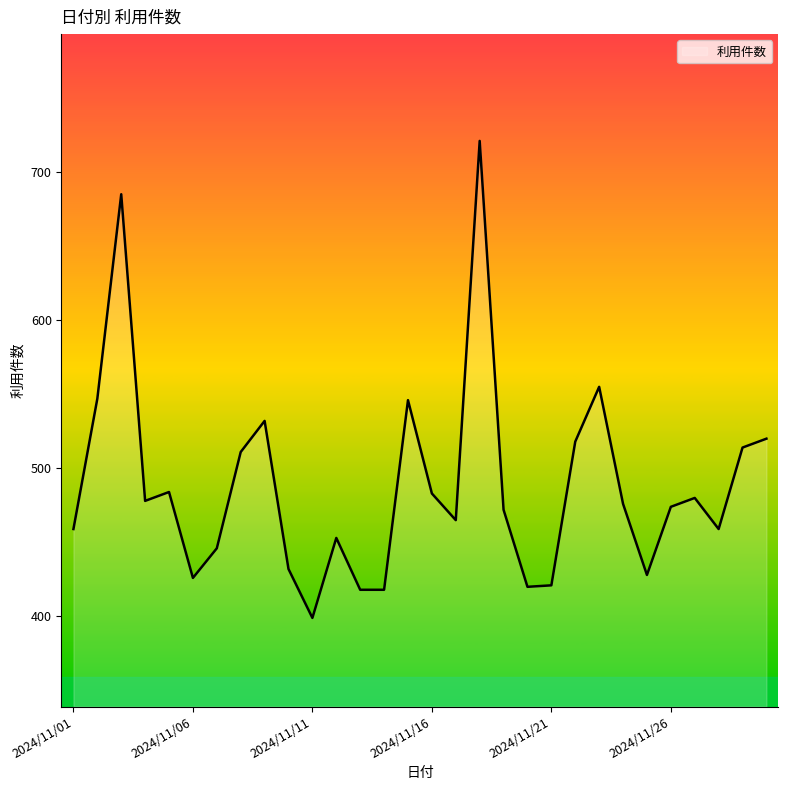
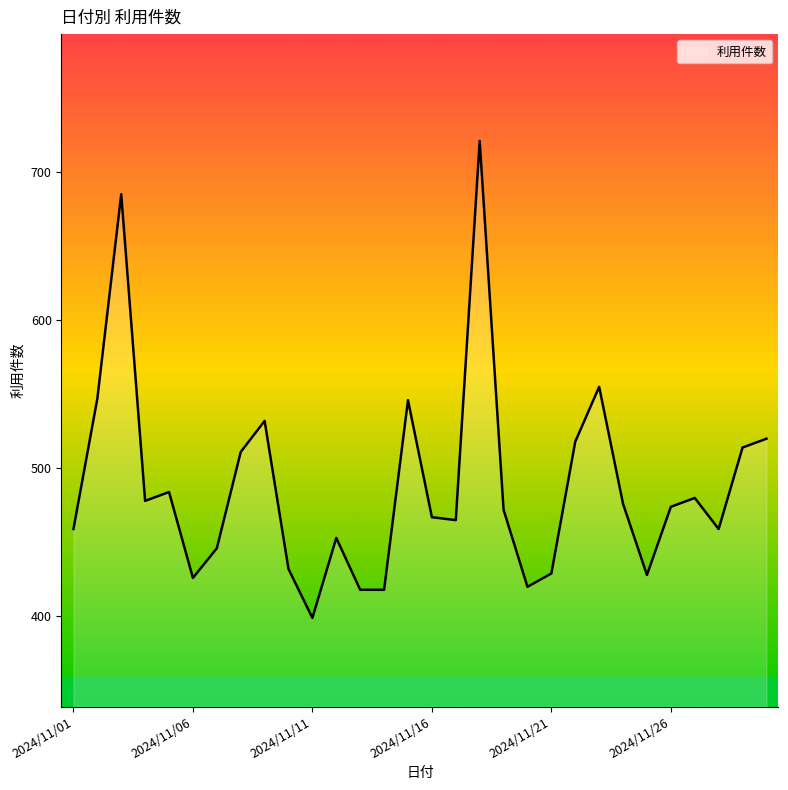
2024/11/16: 483 -> 467
2024/11/21: 421 -> 429
